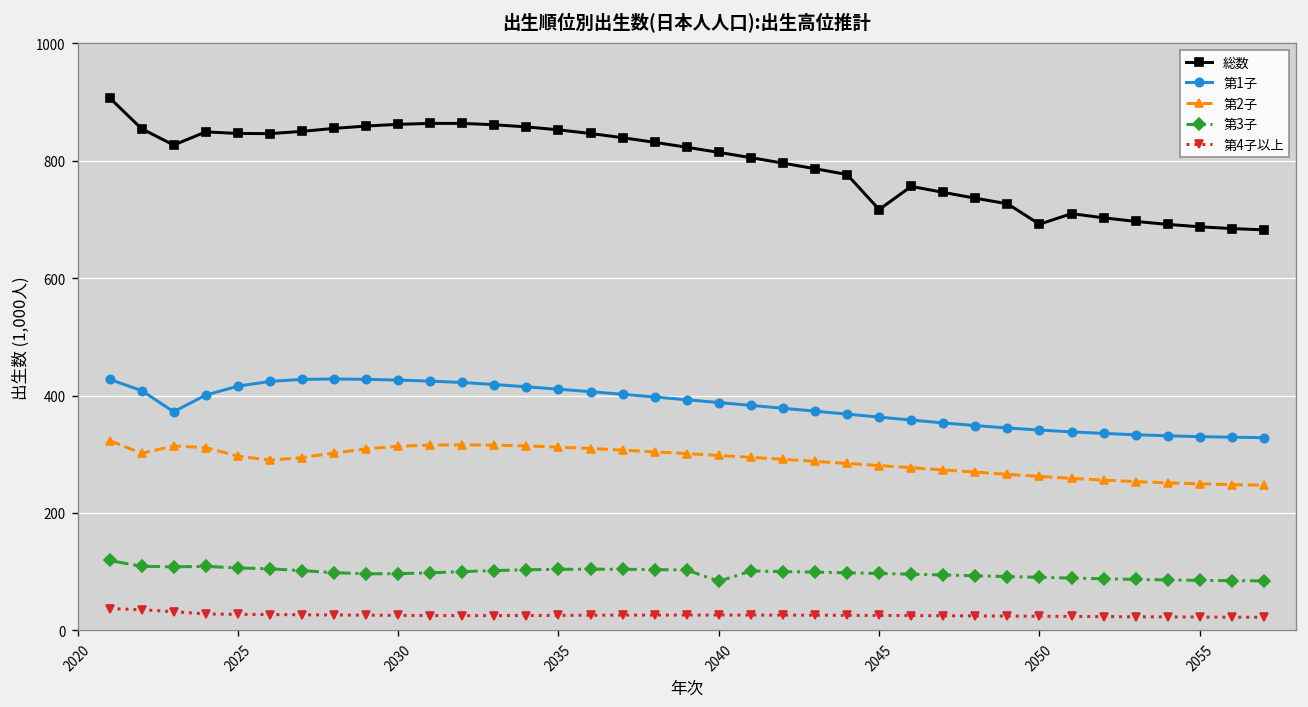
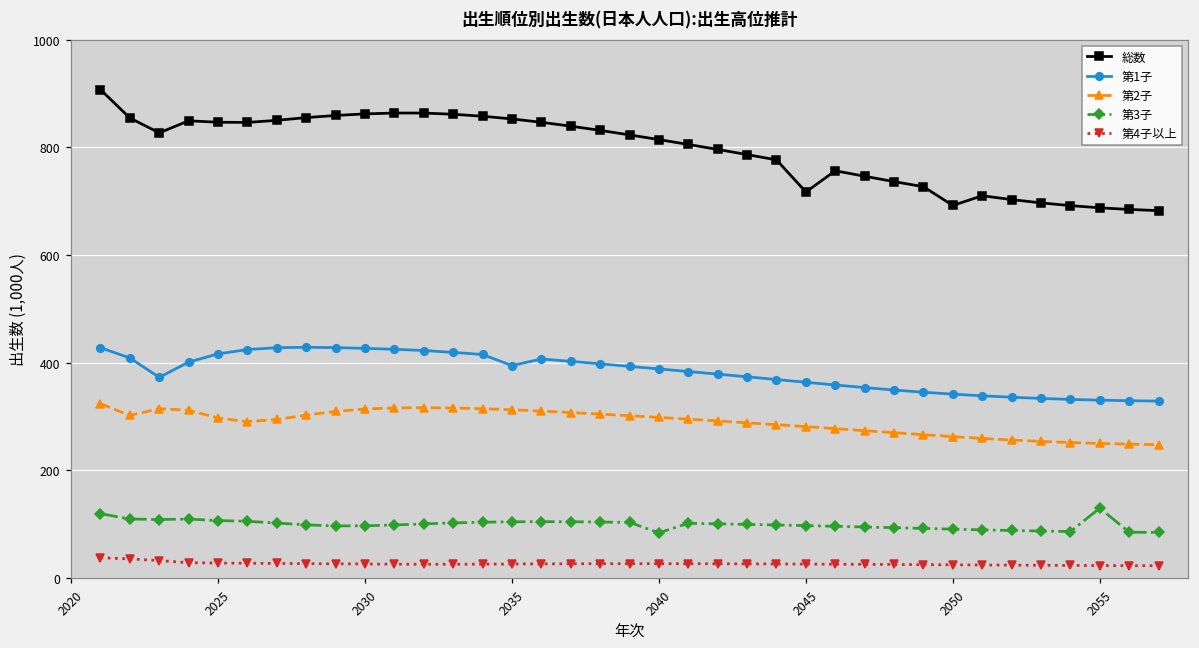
第1子, 2035: 410 -> 390
第3子, 2055: 90 -> 130
